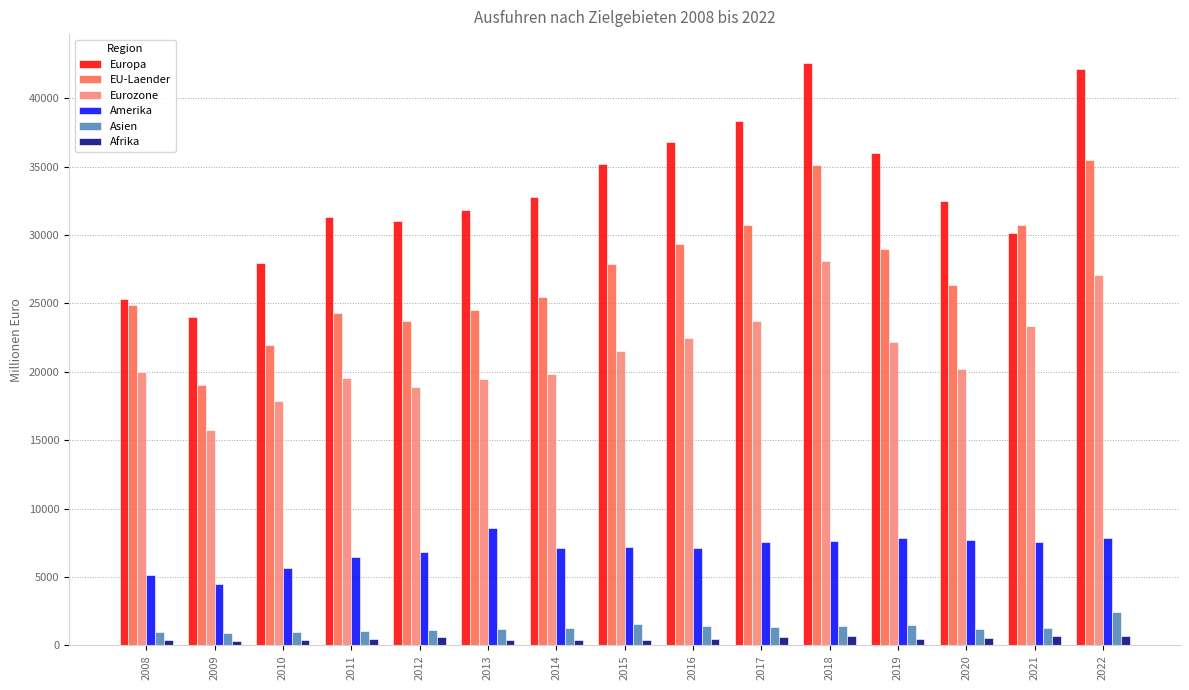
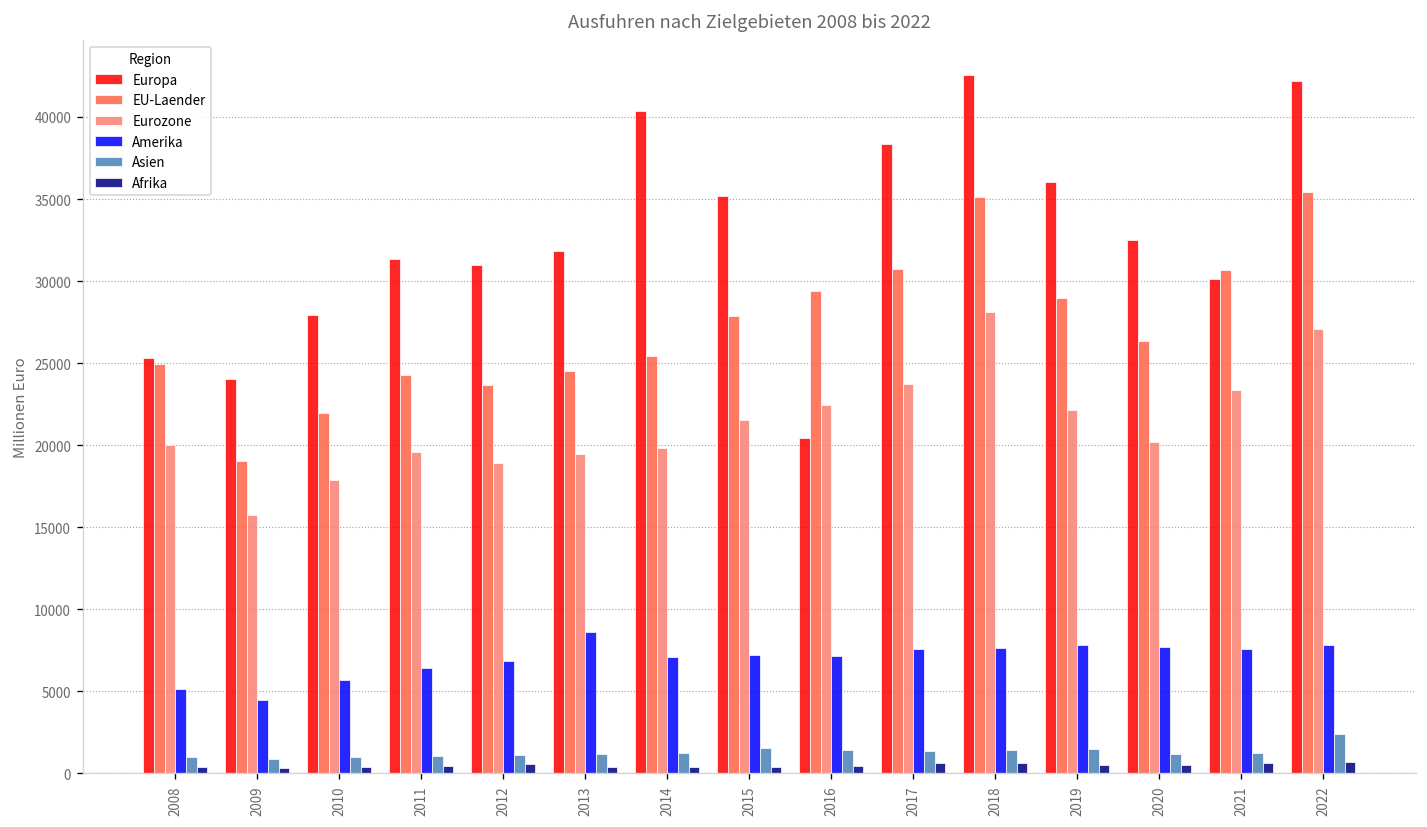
Europa, 2014: 32800 -> 40400
Europa, 2016: 36800 -> 20400
